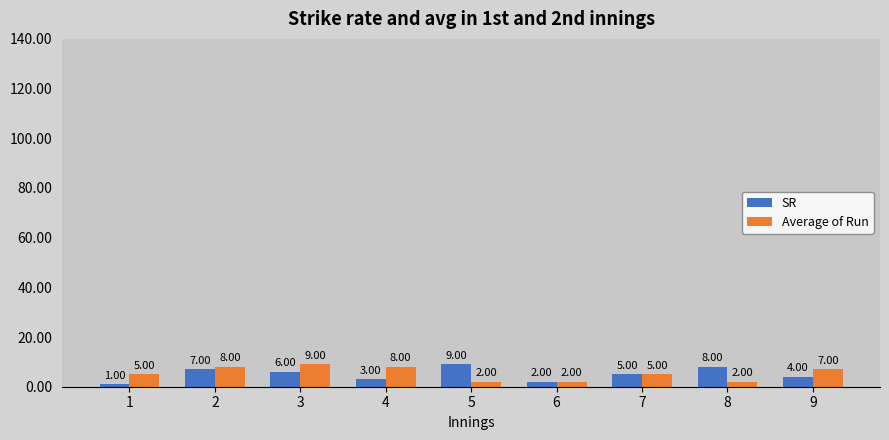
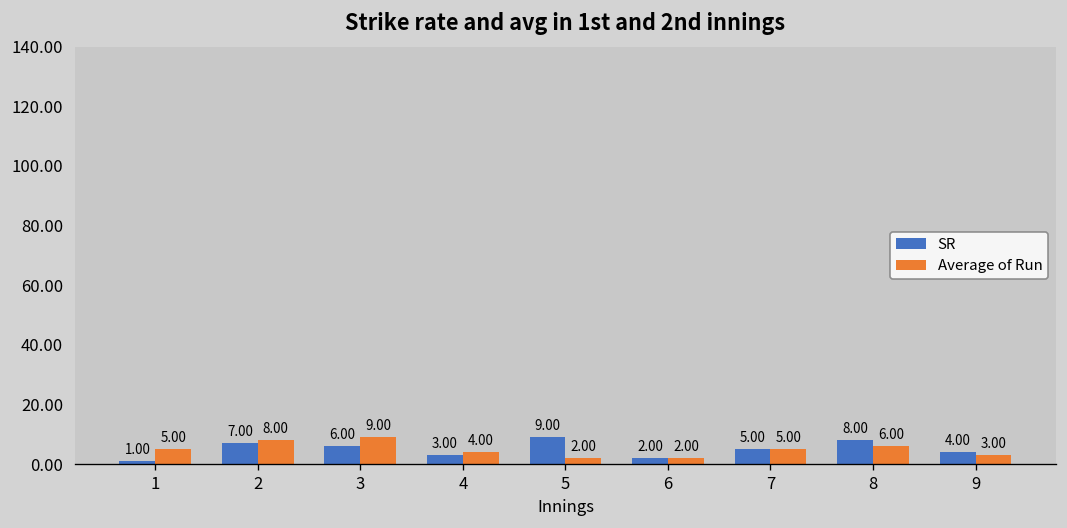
Average of Run, 4: 8.00 -> 4.00
Average of Run, 8: 2.00 -> 6.00
Average of Run, 9: 7.00 -> 3.00
